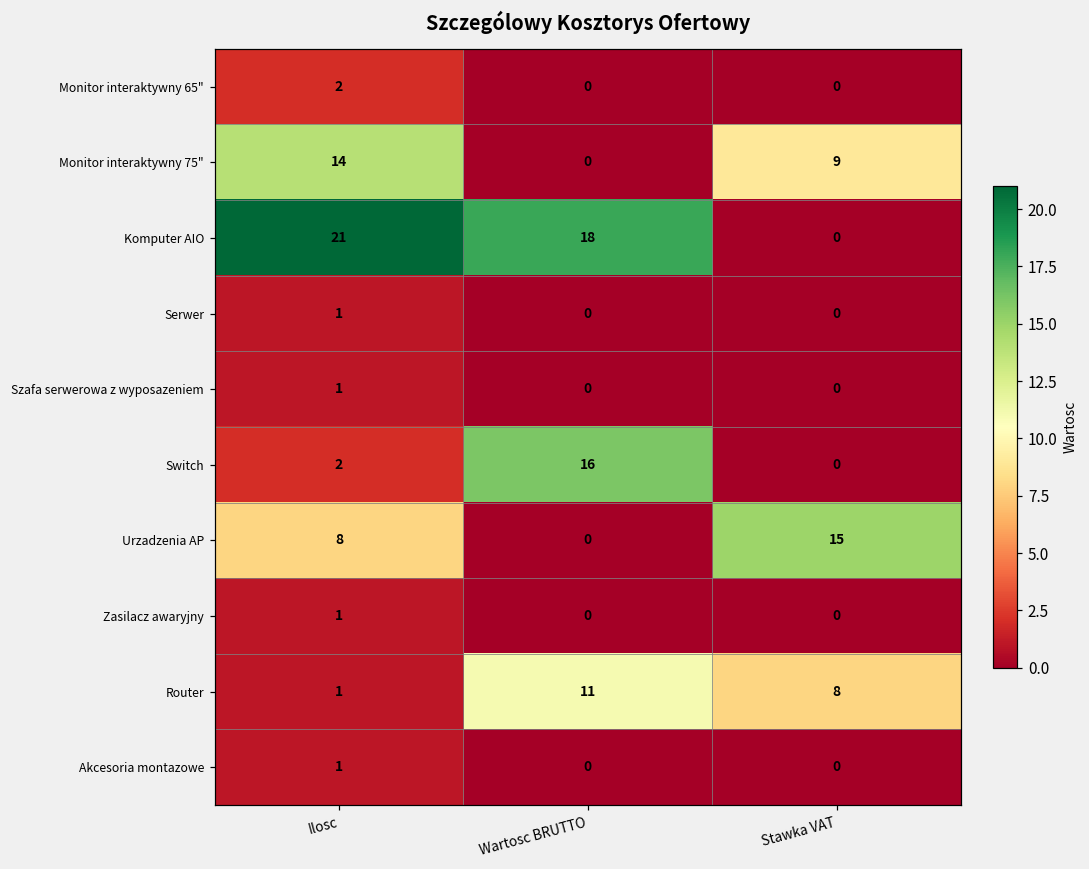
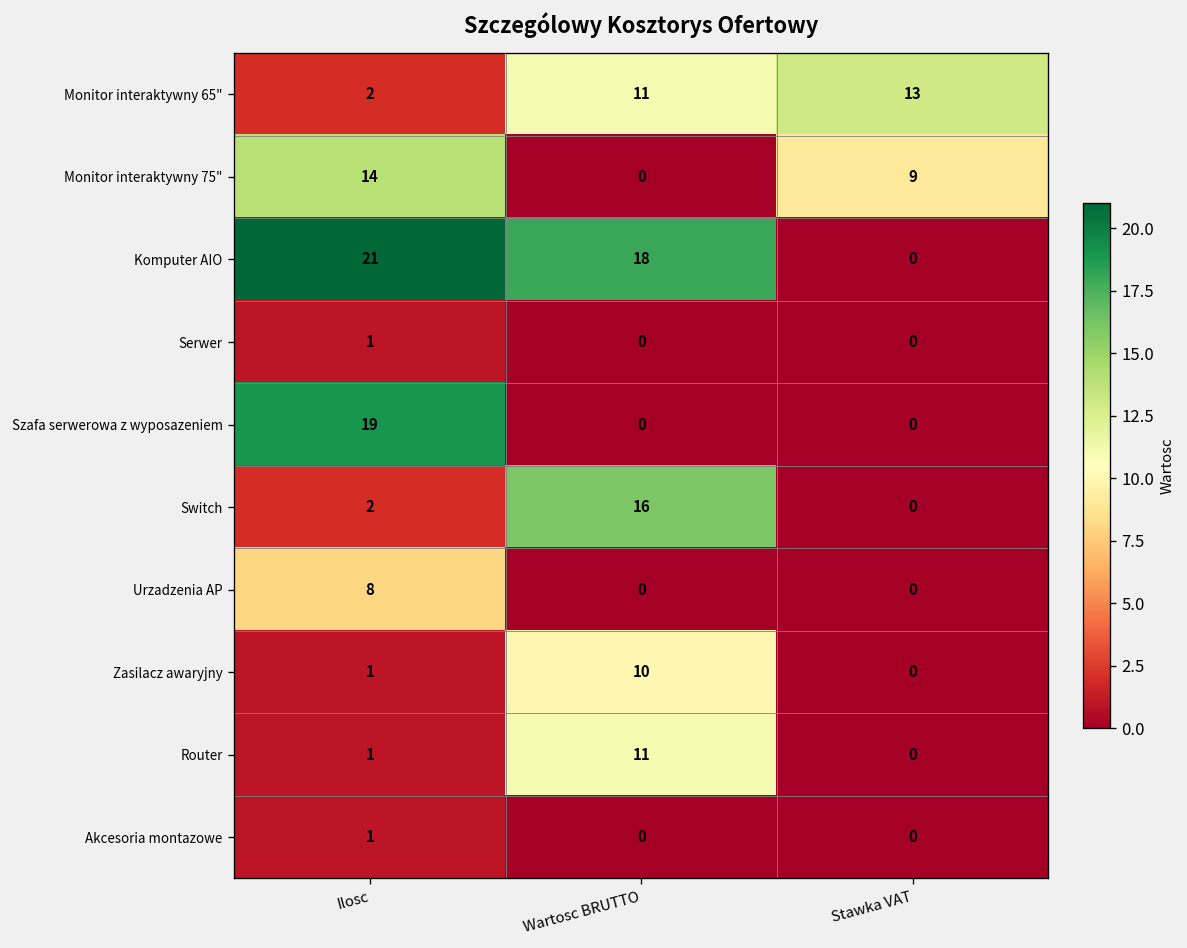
Monitor interaktywny 65", Wartosc BRUTTO: 0 -> 11
Monitor interaktywny 65", Stawka VAT: 0 -> 13
Szafa serwerowa z wyposazeniem, Ilosc: 1 -> 19
Urzadzenia AP, Stawka VAT: 15 -> 0
Zasilacz awaryjny, Wartosc BRUTTO: 0 -> 10
Router, Stawka VAT: 8 -> 0
